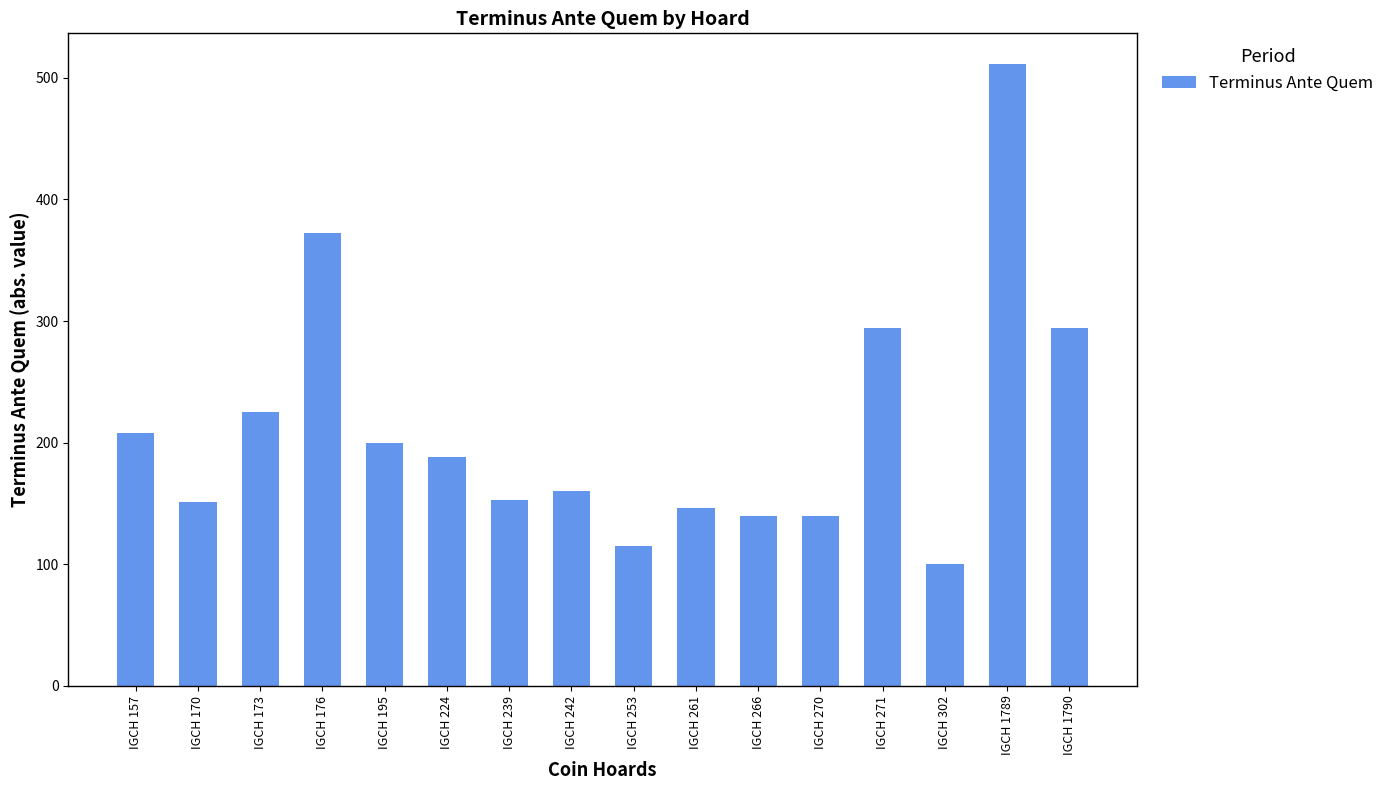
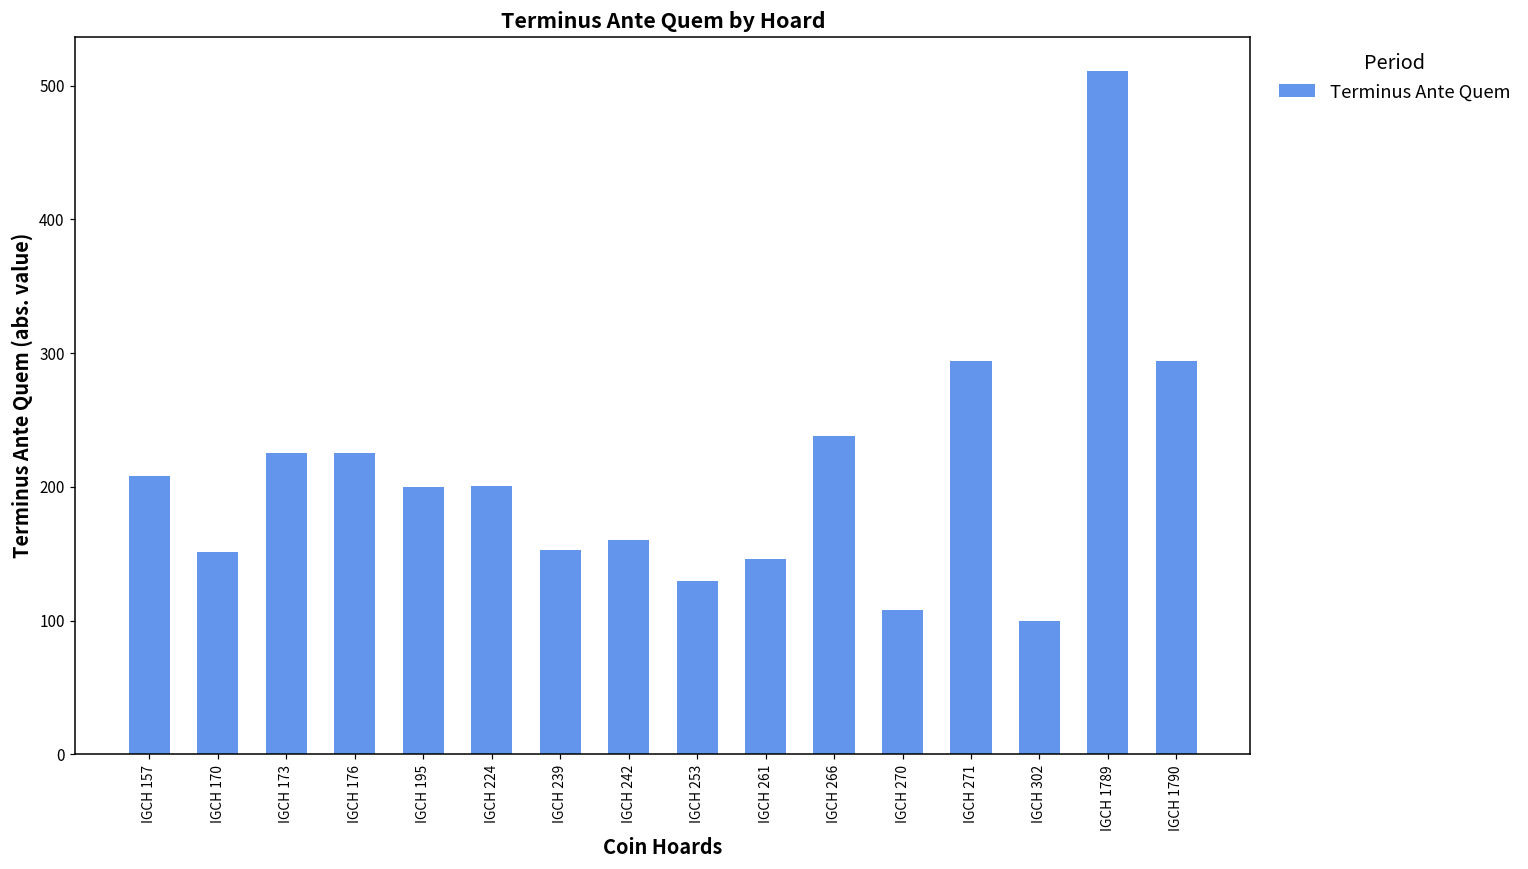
IGCH 176: 372 -> 225
IGCH 224: 188 -> 201
IGCH 253: 115 -> 130
IGCH 266: 140 -> 238
IGCH 270: 140 -> 108
